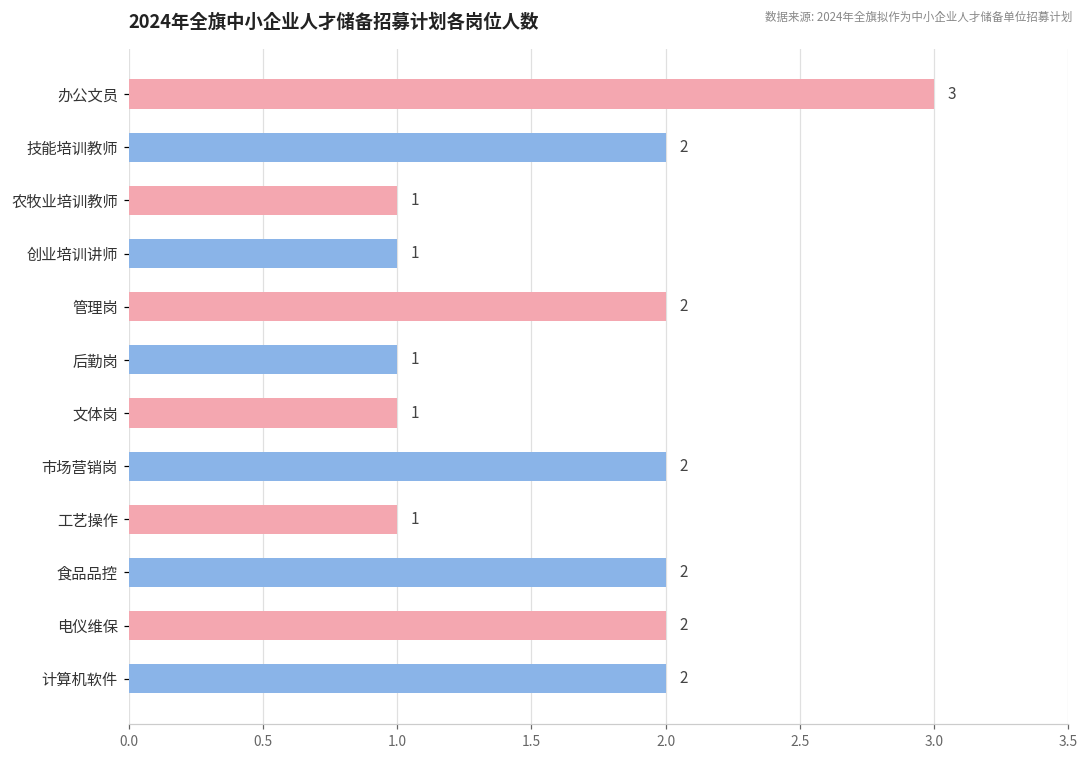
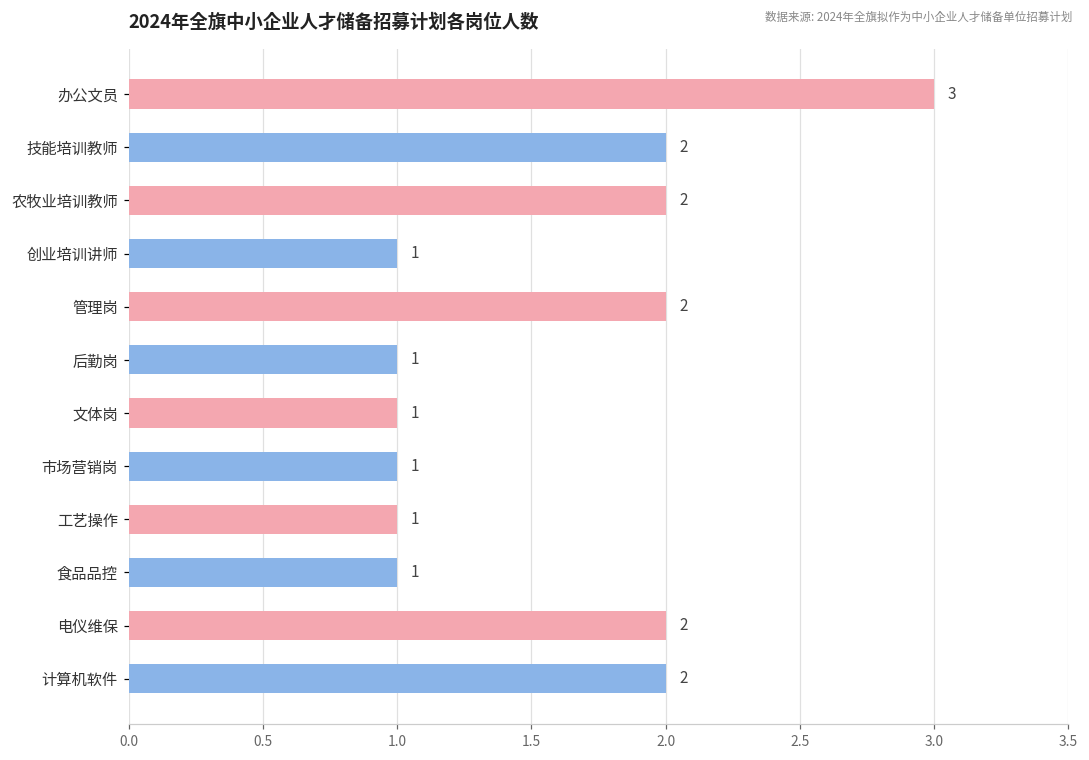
农牧业培训教师: 1 -> 2
市场营销岗: 2 -> 1
食品品控: 2 -> 1
